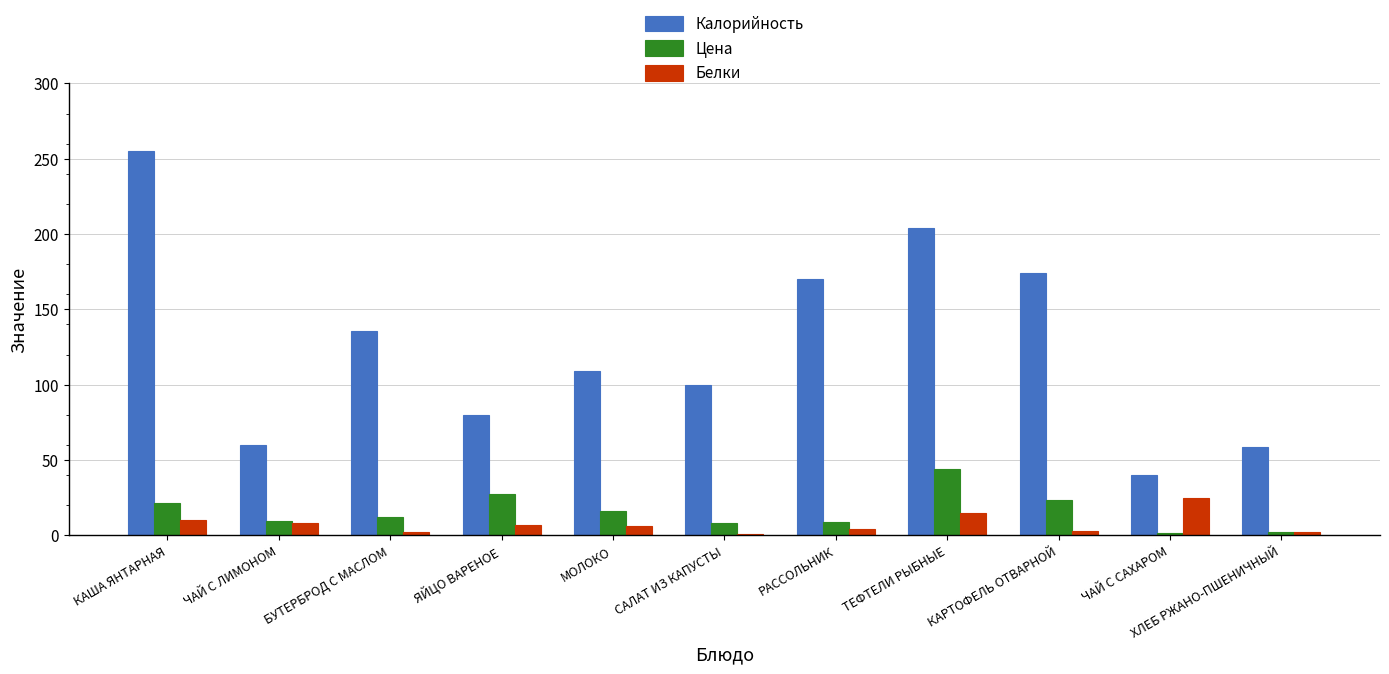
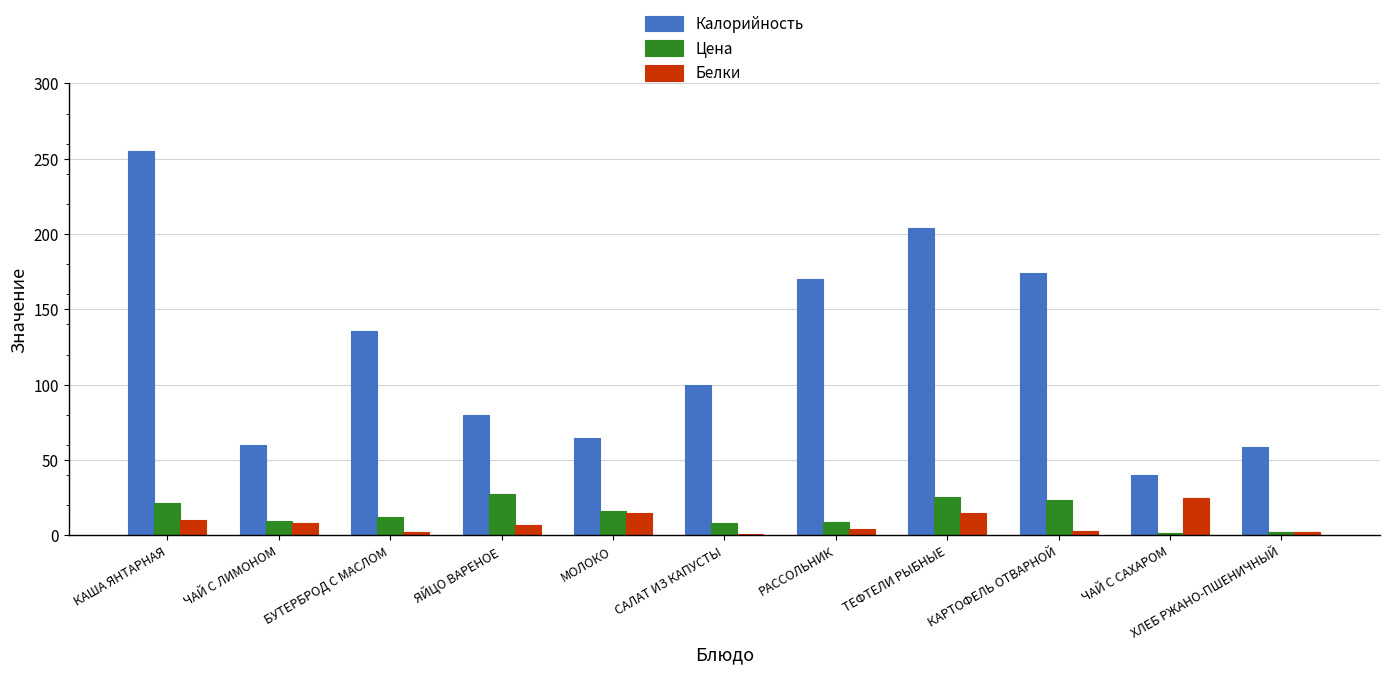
Калорийность, МОЛОКО: 109 -> 65
Белки, МОЛОКО: 6 -> 15
Цена, ТЕФТЕЛИ РЫБНЫЕ: 44 -> 26
